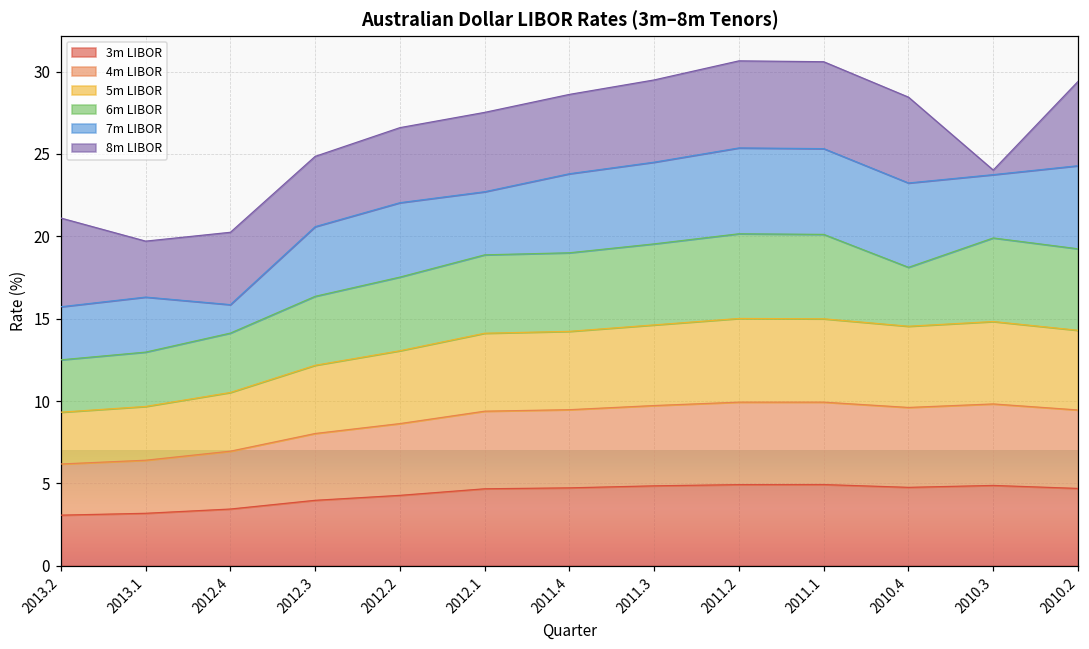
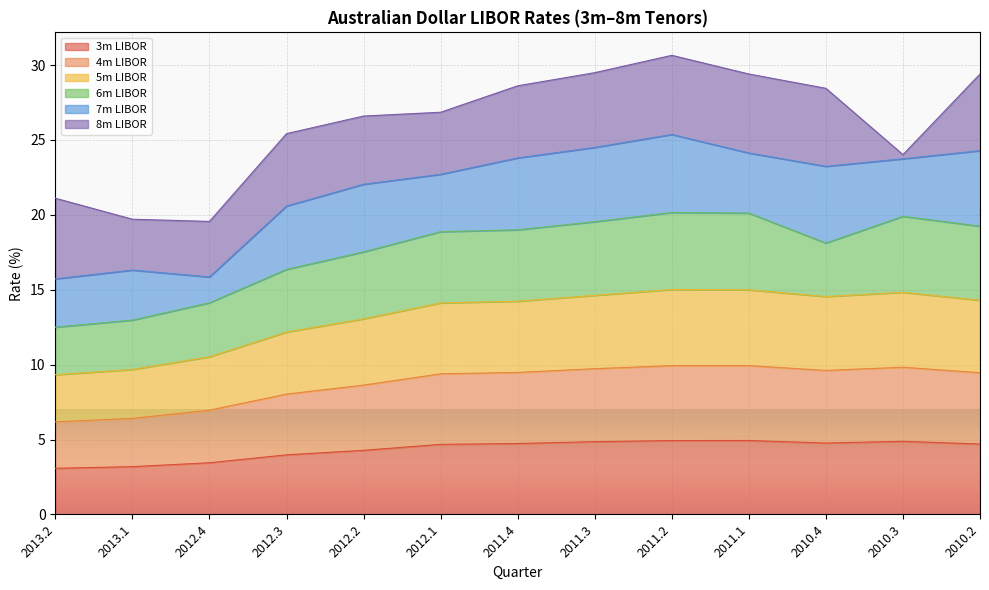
8m LIBOR, 2012.4: 4.4 -> 3.7
8m LIBOR, 2012.3: 4.3 -> 4.8
8m LIBOR, 2012.1: 4.8 -> 4.1
7m LIBOR, 2011.1: 5.2 -> 4.0
